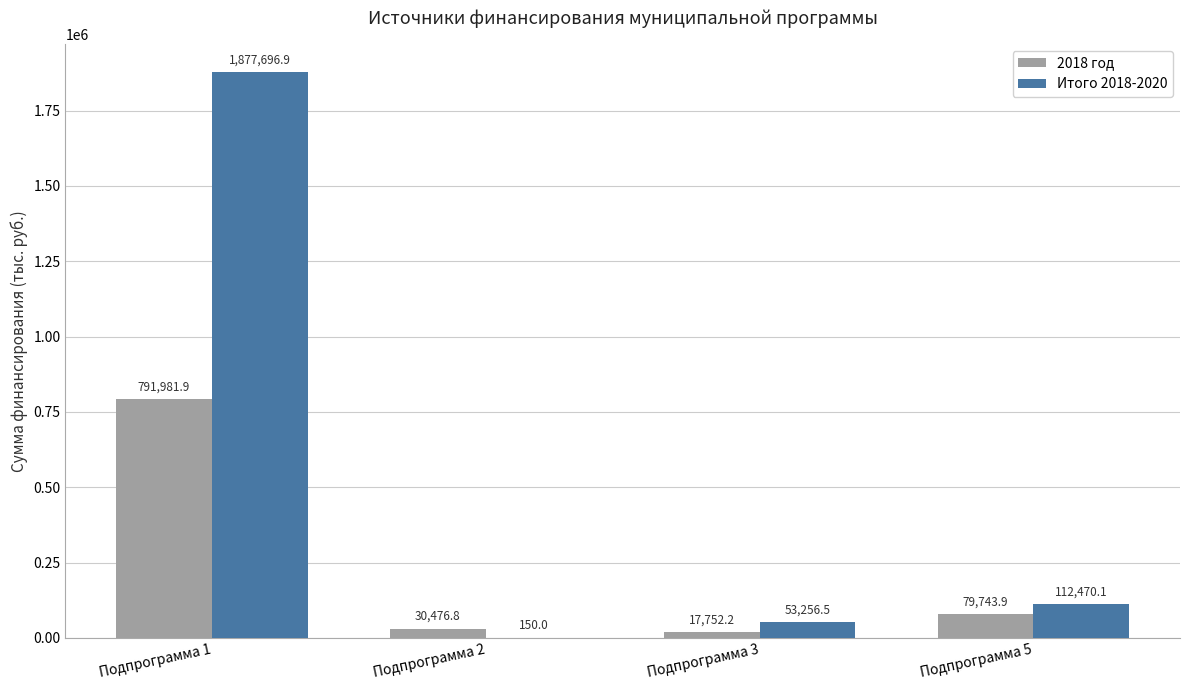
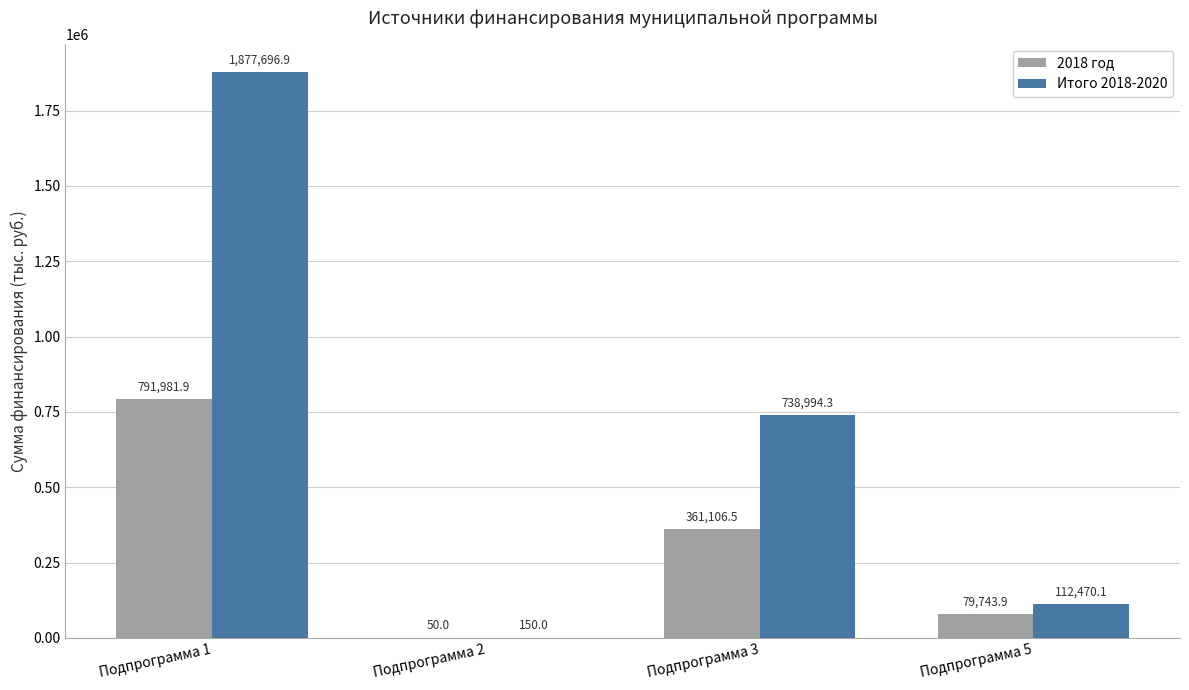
2018 год, Подпрограмма 2: 30,476.8 -> 50.0
2018 год, Подпрограмма 3: 17,752.2 -> 361,106.5
Итого 2018-2020, Подпрограмма 3: 53,256.5 -> 738,994.3
